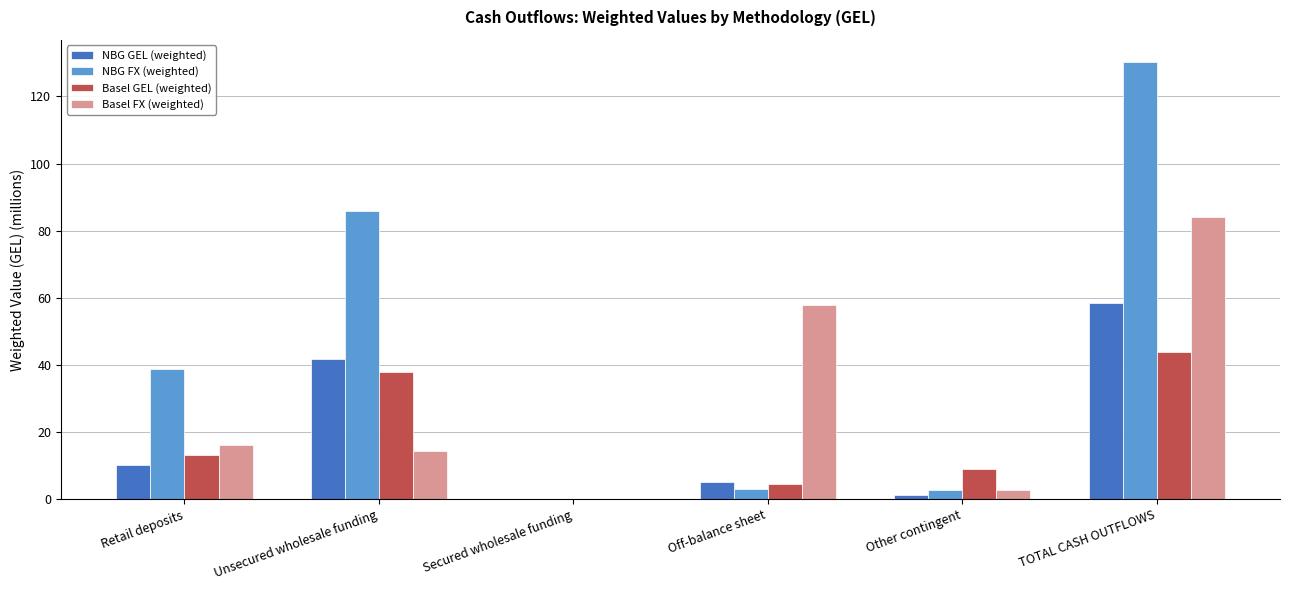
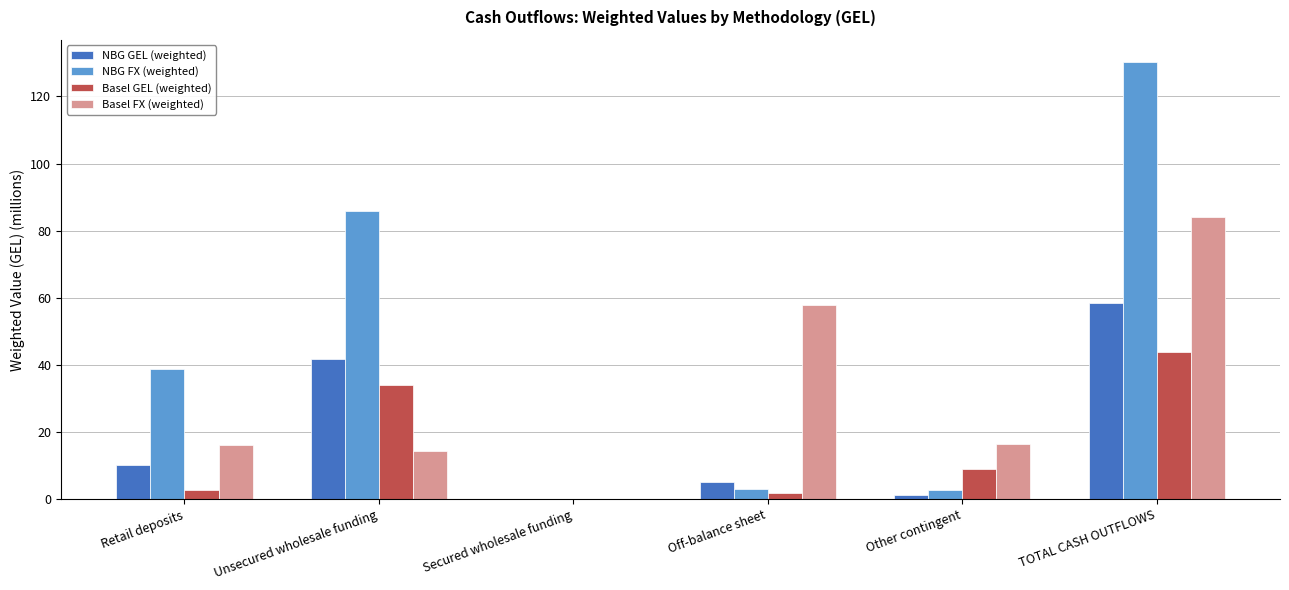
Basel GEL (weighted), Retail deposits: 13 -> 3
Basel GEL (weighted), Unsecured wholesale funding: 38 -> 34
Basel GEL (weighted), Off-balance sheet: 4 -> 2
Basel FX (weighted), Other contingent: 3 -> 16
